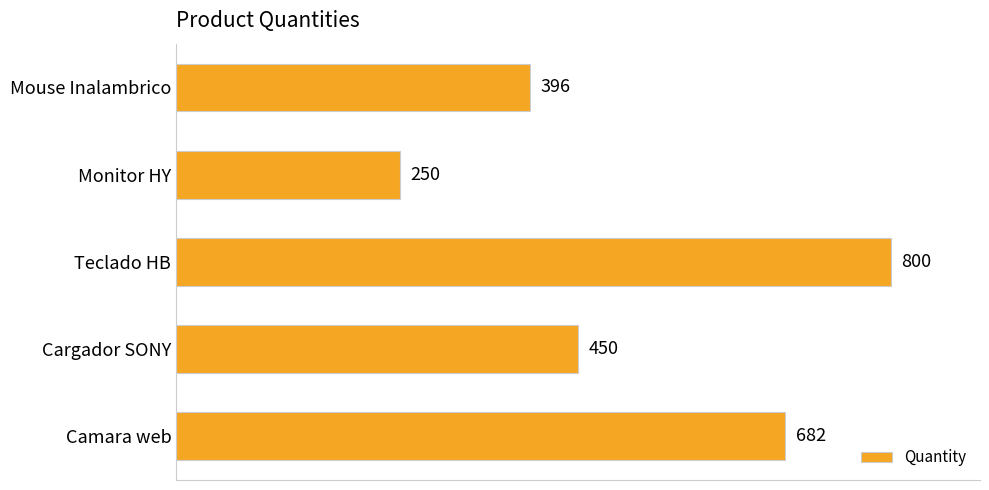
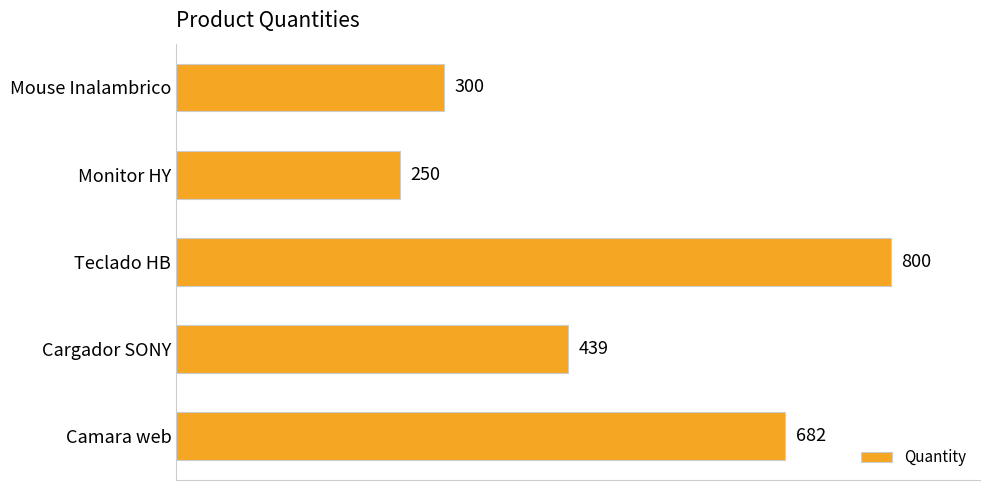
Mouse Inalambrico: 396 -> 300
Cargador SONY: 450 -> 439
